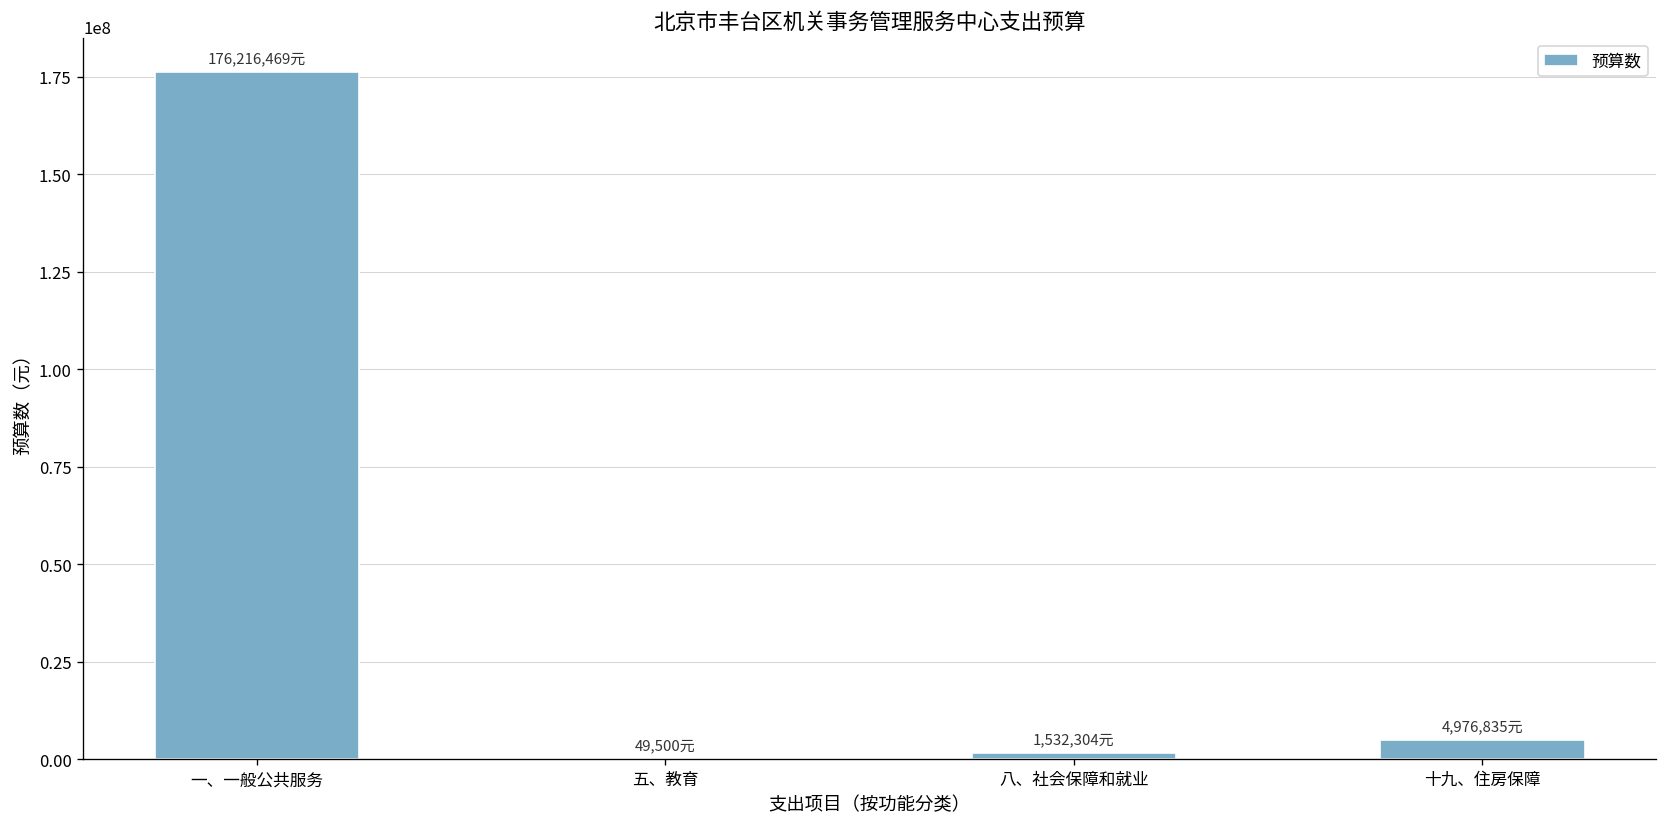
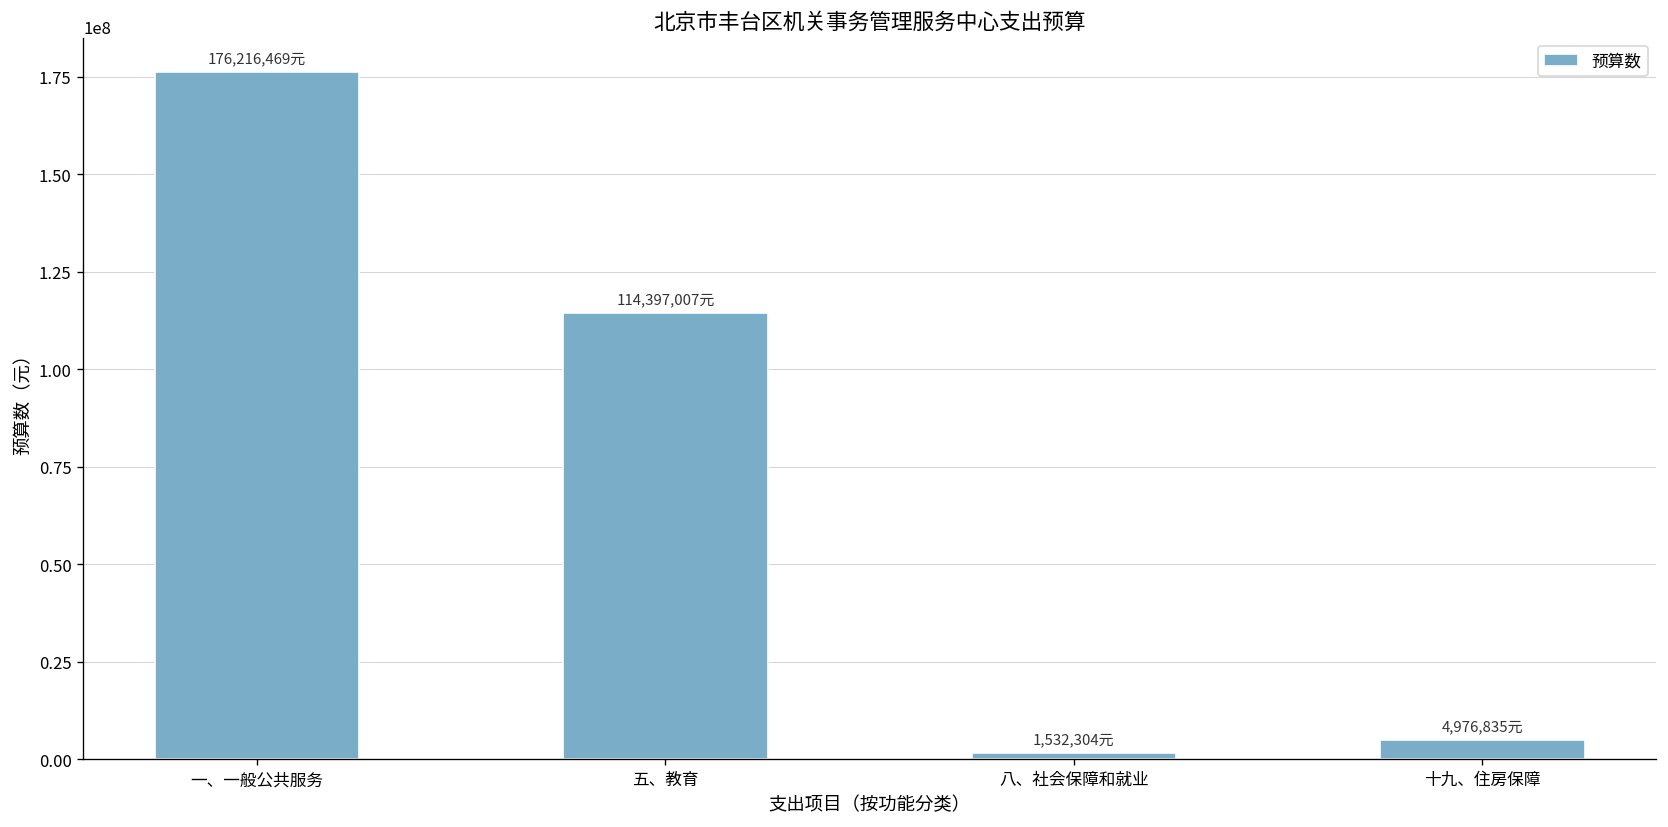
五、教育: 49,500元 -> 114,397,007元
